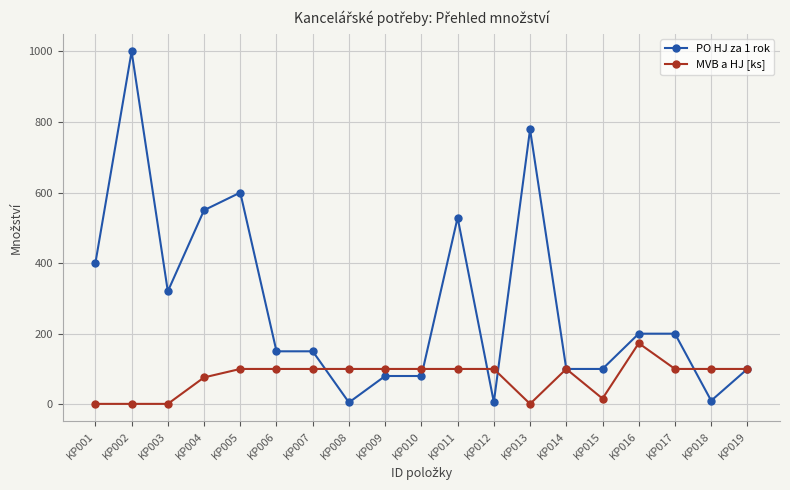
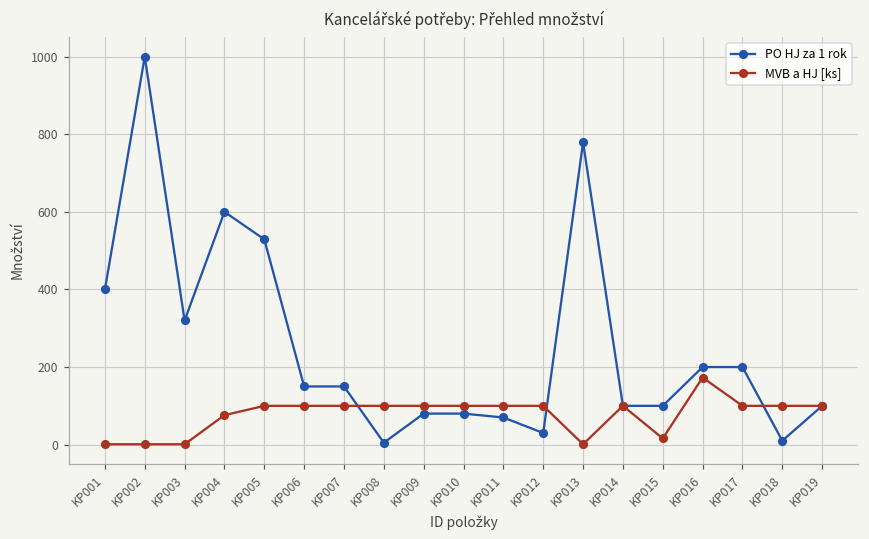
PO HJ za 1 rok, KP004: 550 -> 600
PO HJ za 1 rok, KP005: 600 -> 530
PO HJ za 1 rok, KP011: 530 -> 70
PO HJ za 1 rok, KP012: 10 -> 30
